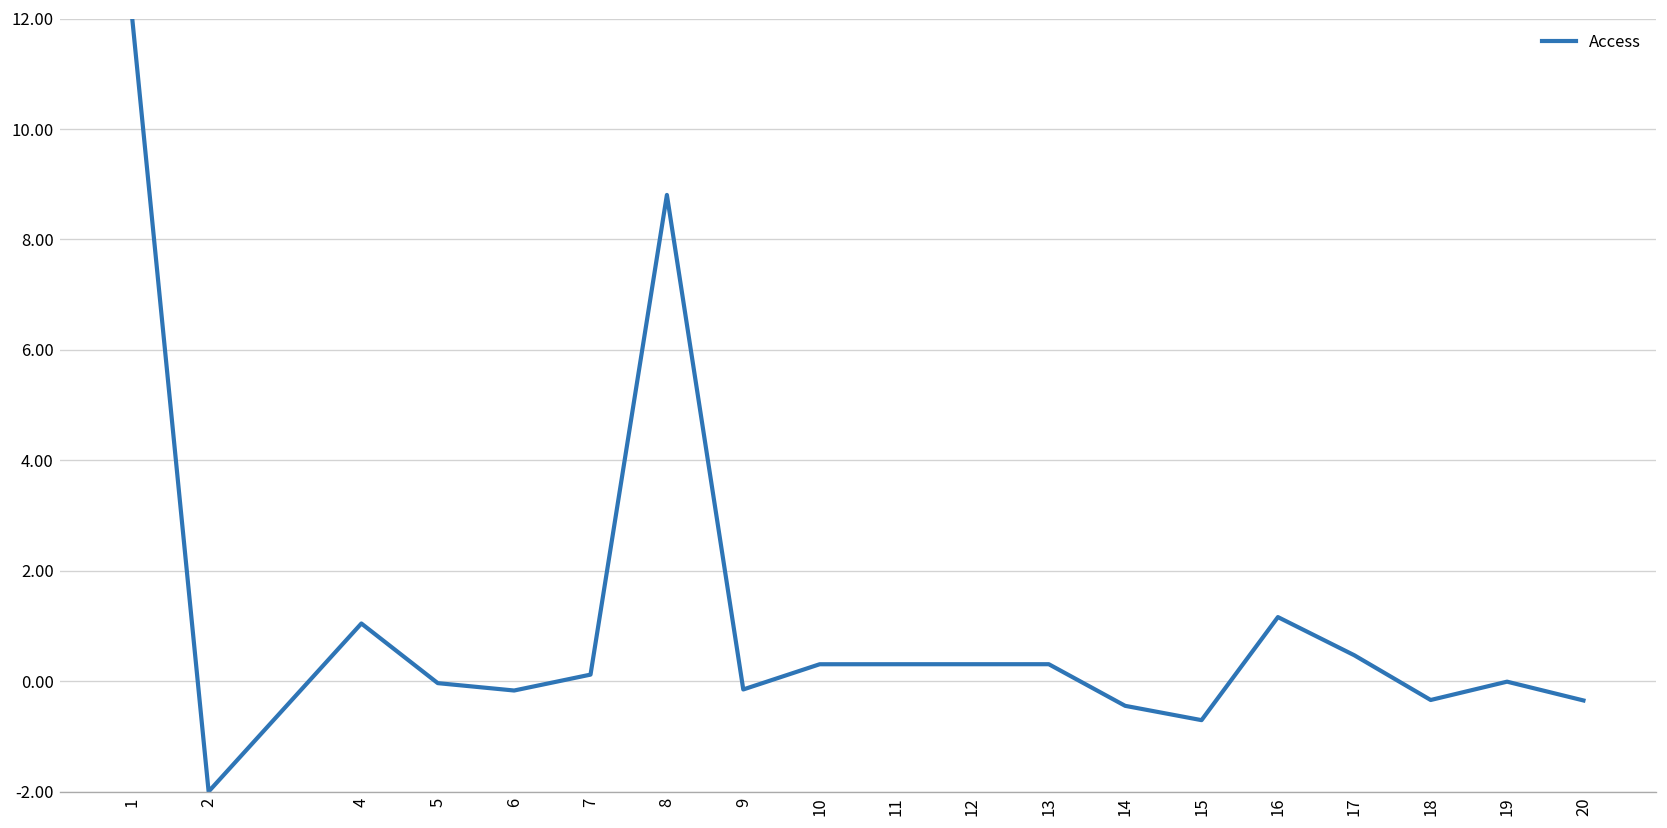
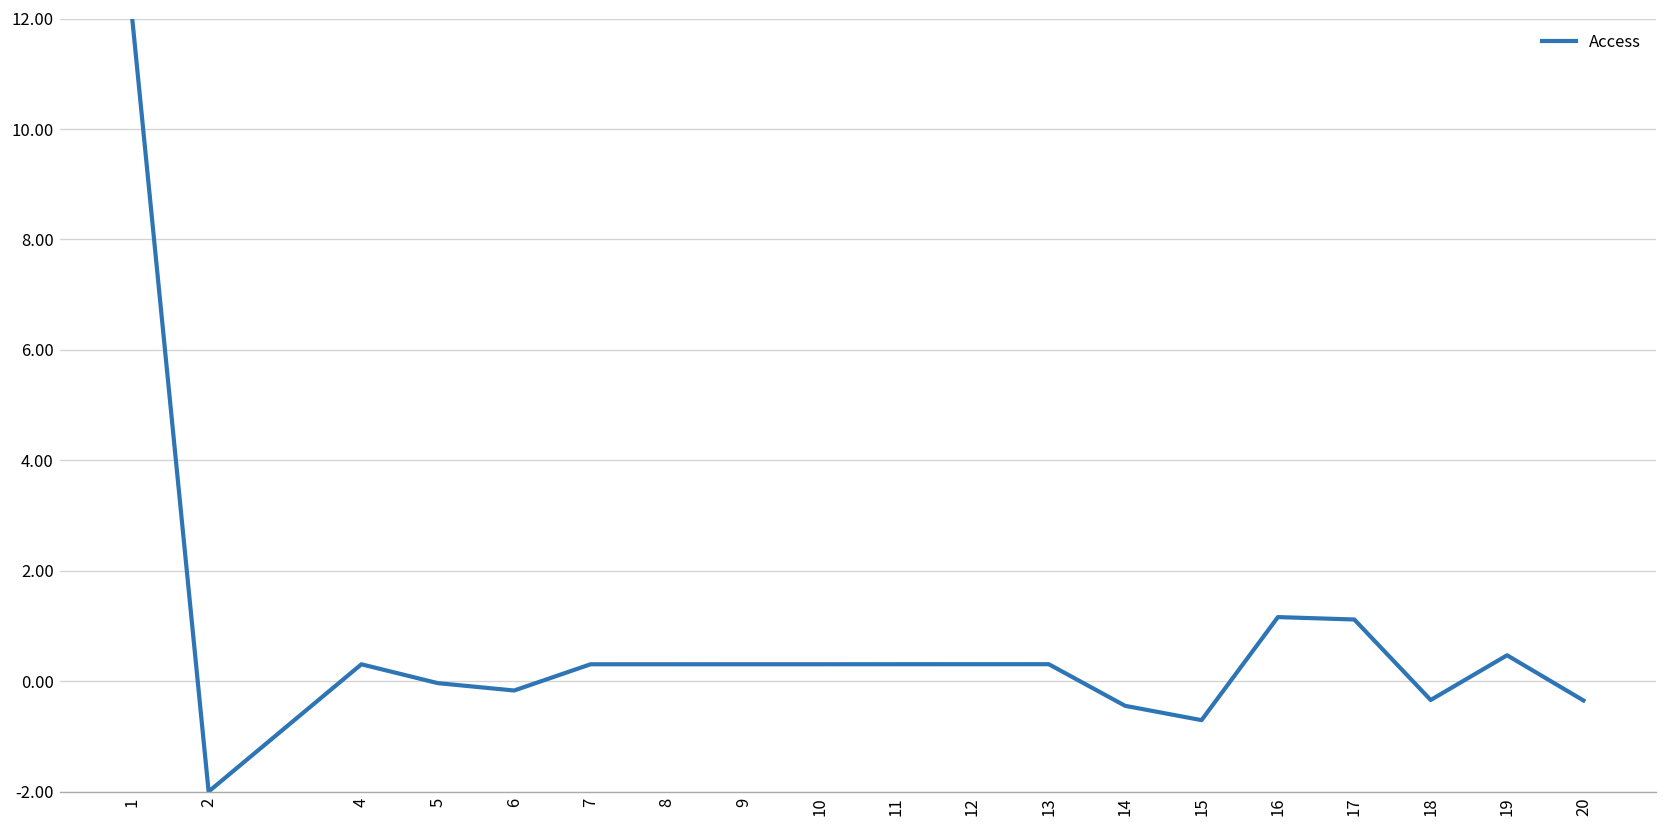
4: 1.0 -> 0.3
7: 0.1 -> 0.3
8: 8.8 -> 0.3
9: -0.2 -> 0.3
17: 0.5 -> 1.1
19: 0.0 -> 0.5
